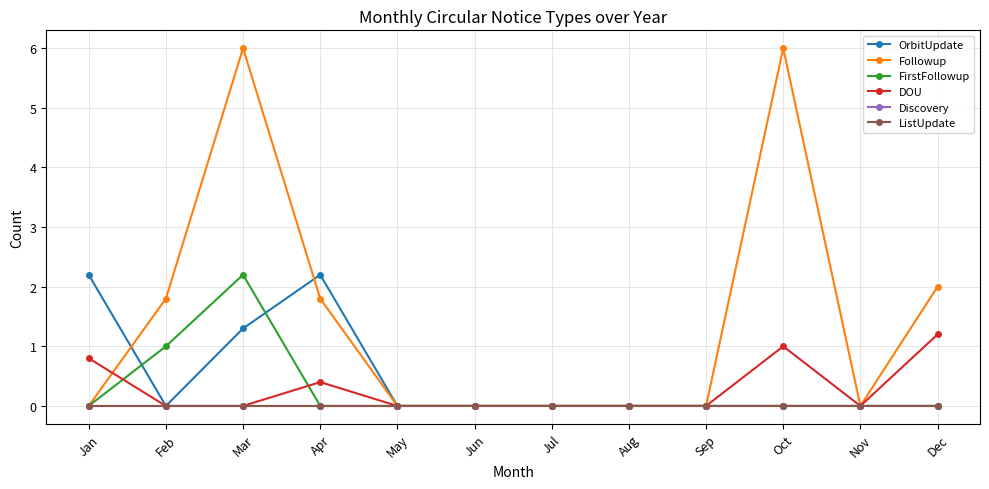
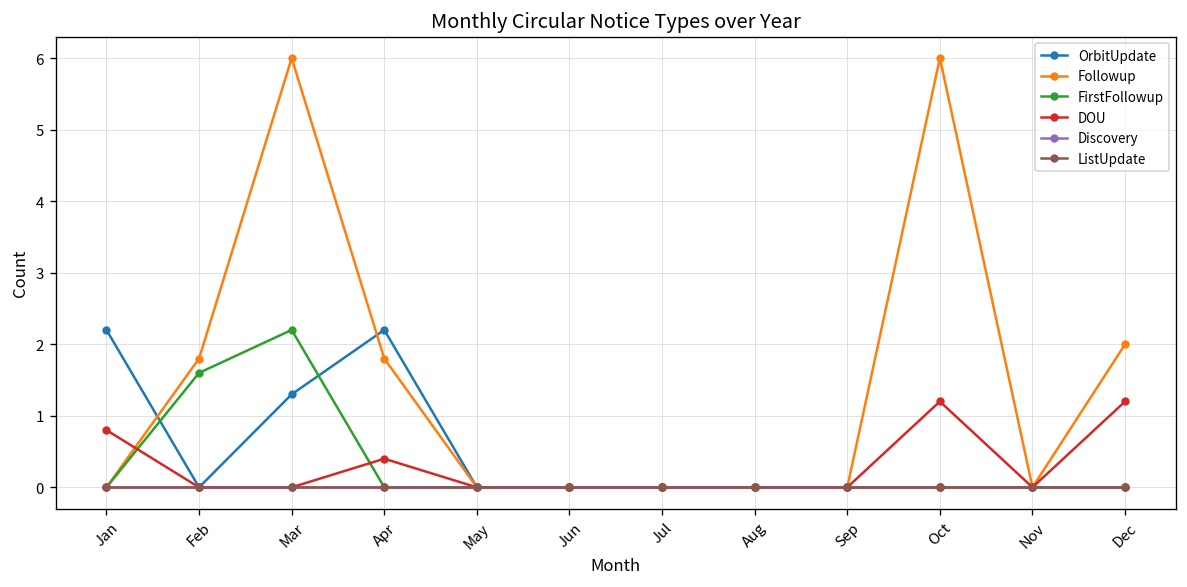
FirstFollowup, Feb: 1.0 -> 1.6
DOU, Oct: 1.0 -> 1.2
